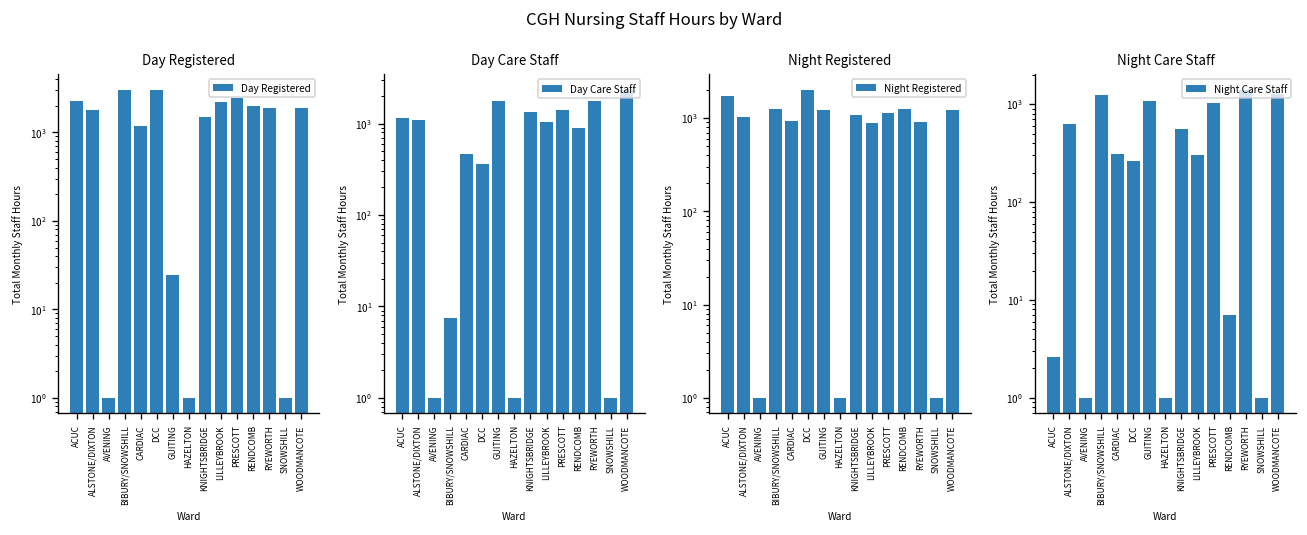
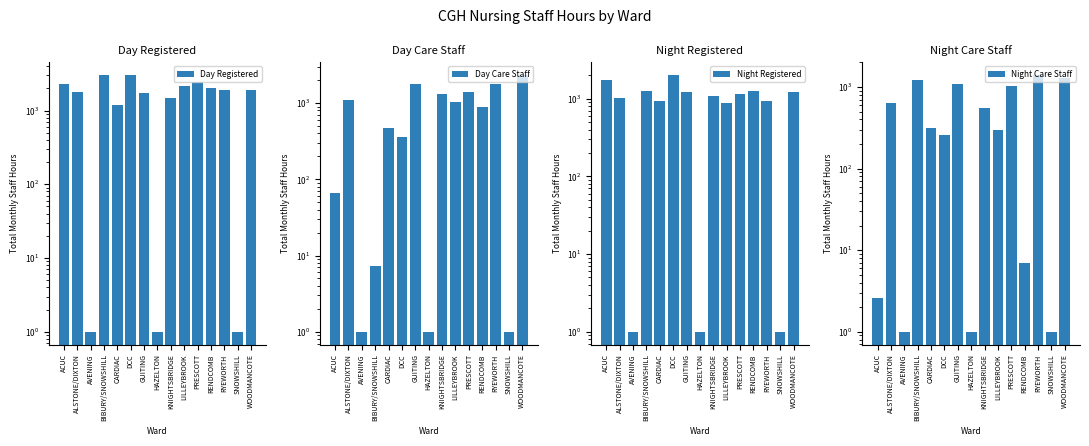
Day Registered, GUITING: 25 -> 1700
Day Care Staff, ACUC: 1100 -> 70
